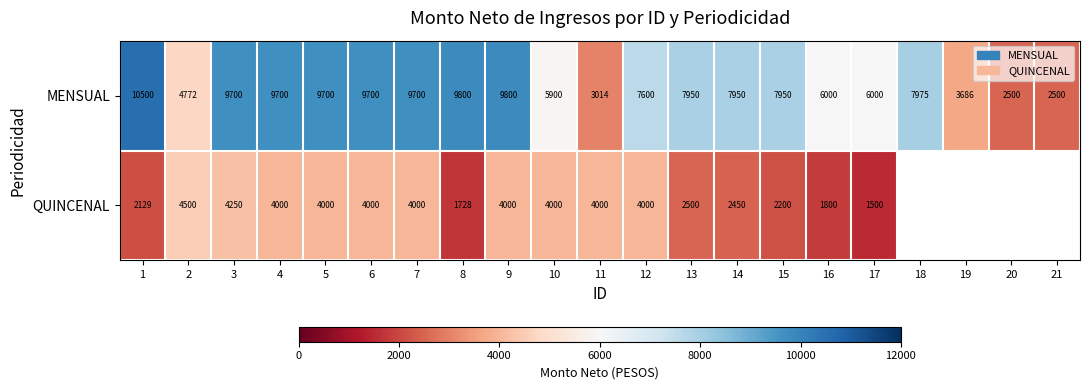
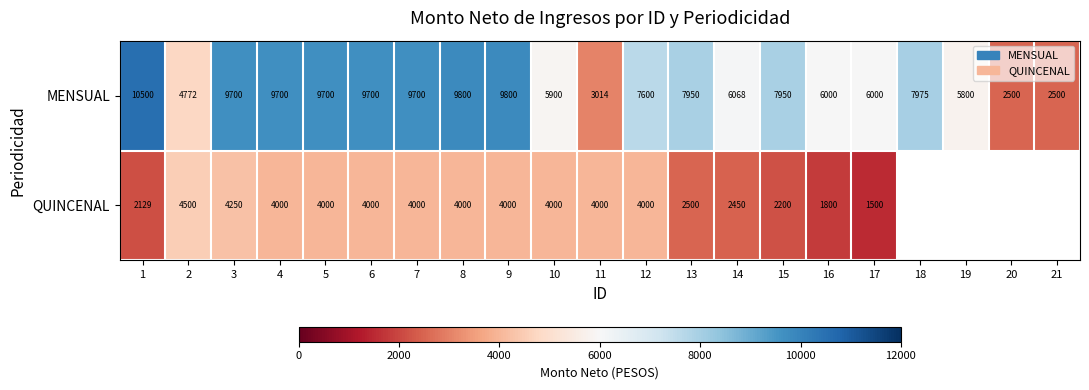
MENSUAL, 14: 7950 -> 6068
MENSUAL, 19: 3686 -> 5800
QUINCENAL, 8: 1728 -> 4000
